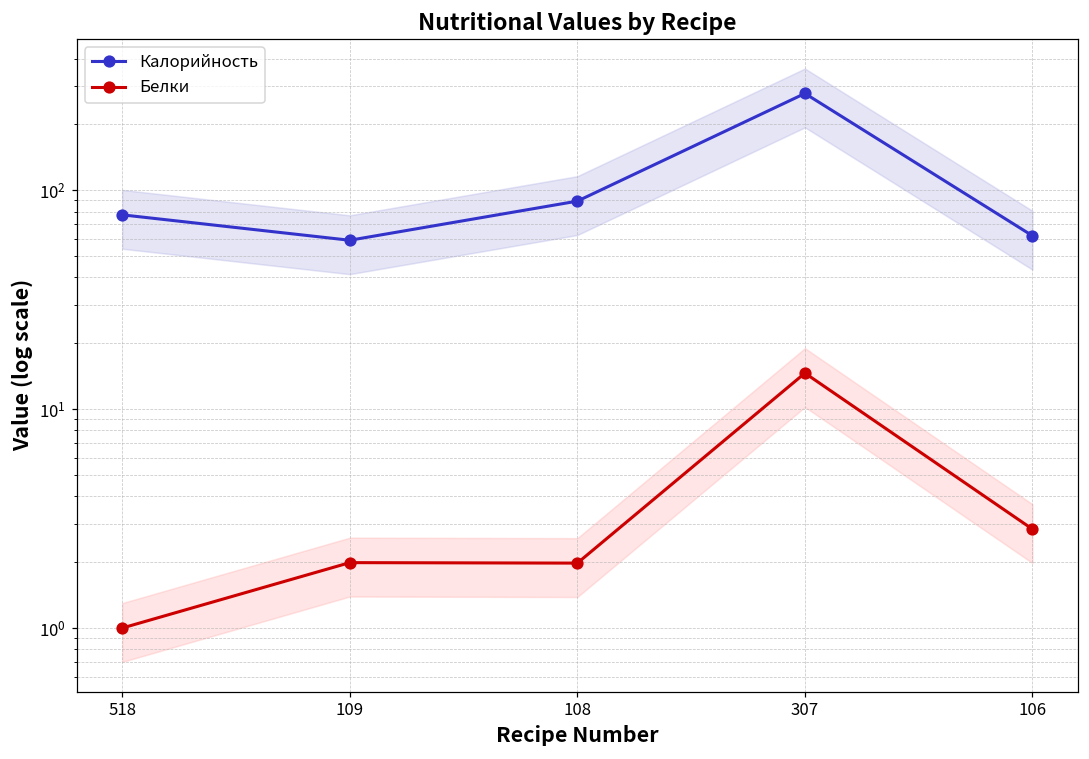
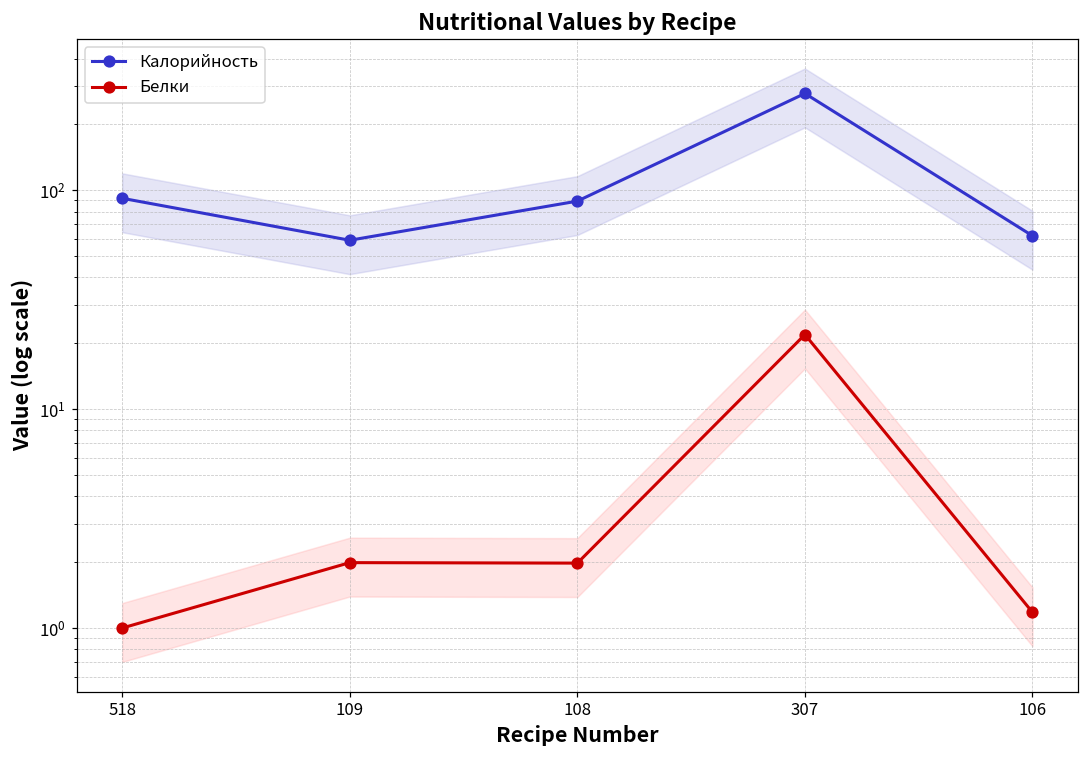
Калорийность, 518: 77 -> 90
Белки, 307: 15 -> 22
Белки, 106: 2.8 -> 1.2
